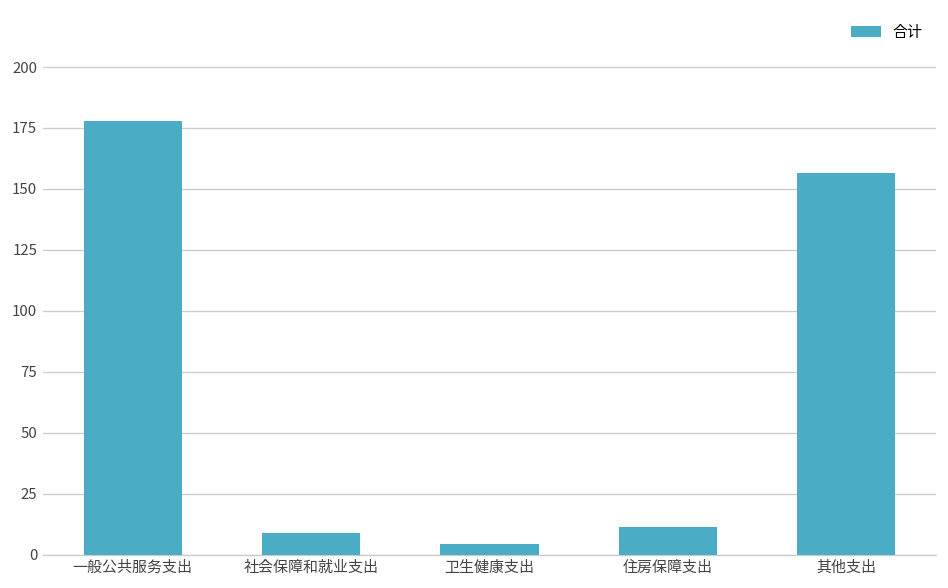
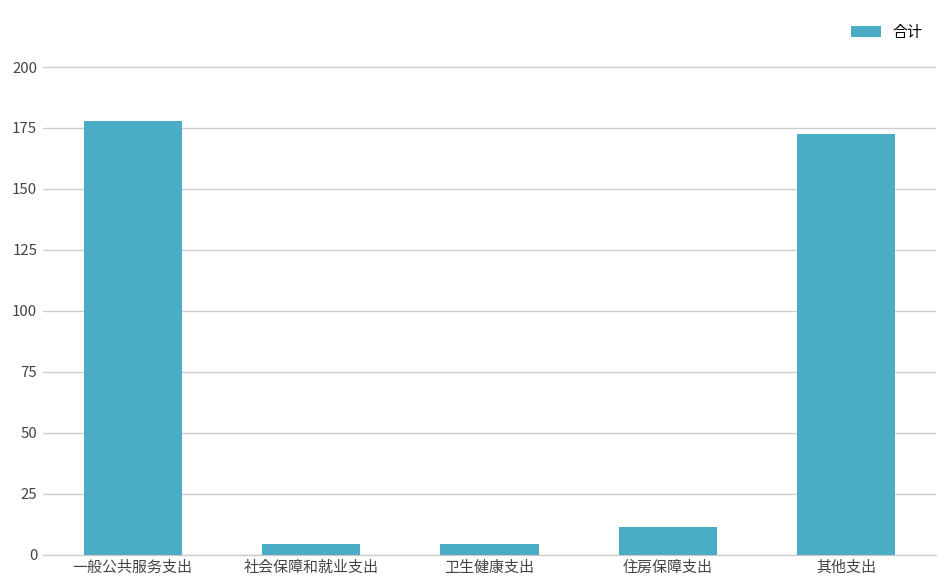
社会保障和就业支出: 9 -> 4
其他支出: 157 -> 173
